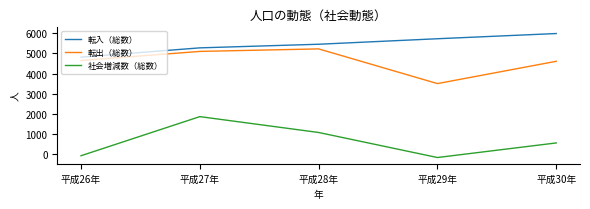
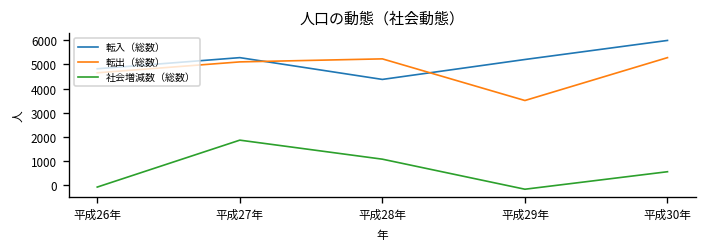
転入（総数）, 平成28年: 5500 -> 4400
転入（総数）, 平成29年: 5700 -> 5200
転出（総数）, 平成30年: 4600 -> 5300
